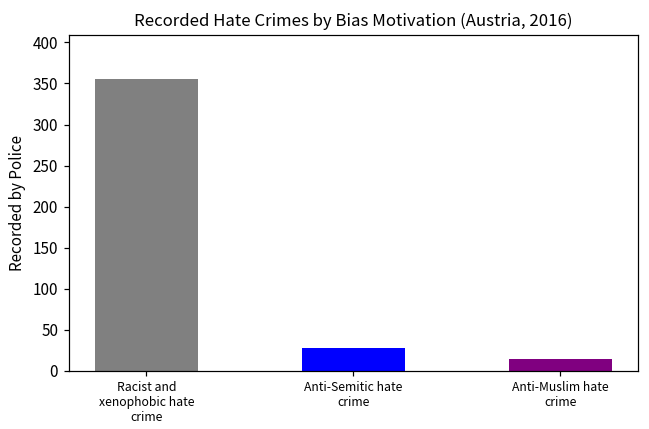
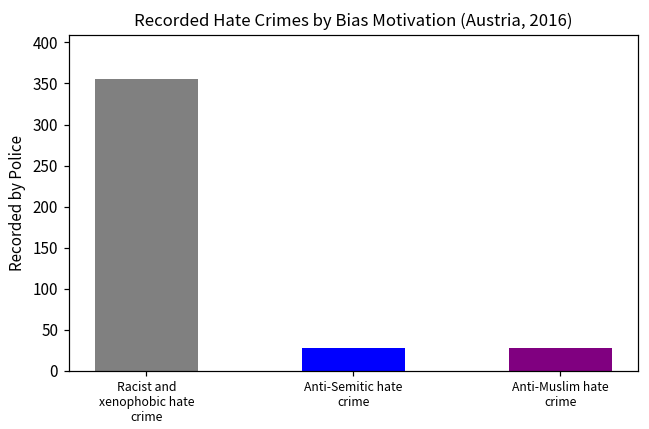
Anti-Muslim hate crime: 10 -> 30
